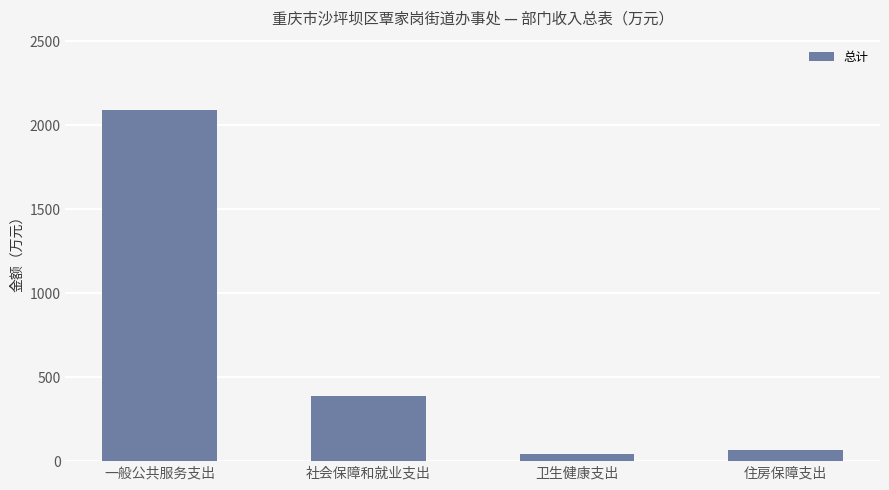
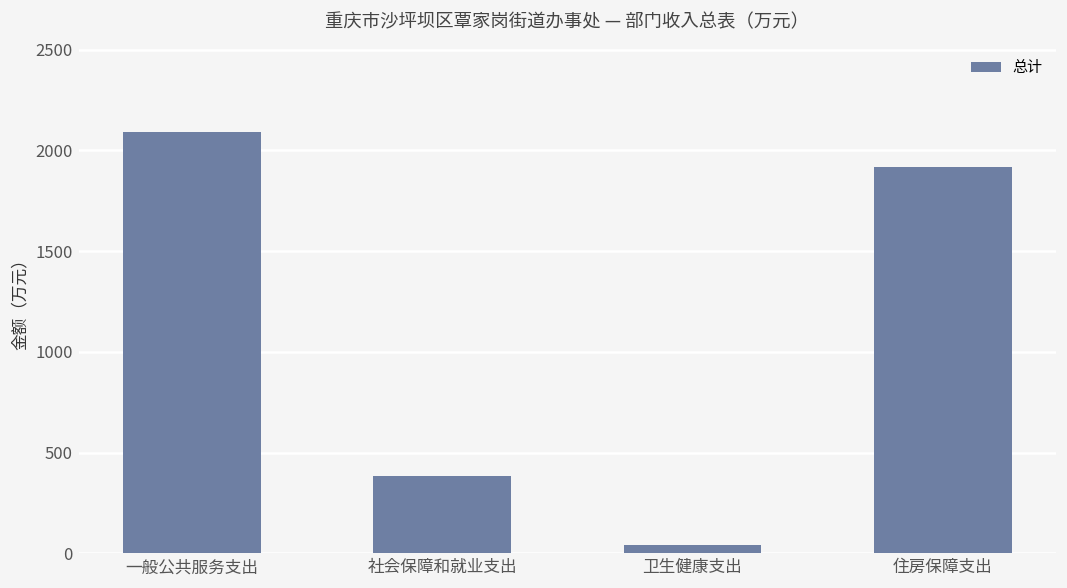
住房保障支出: 60 -> 1910
